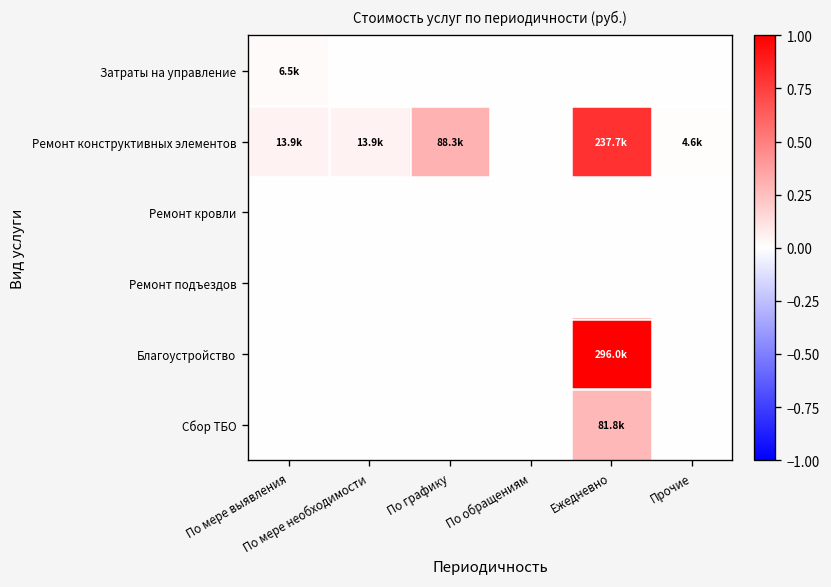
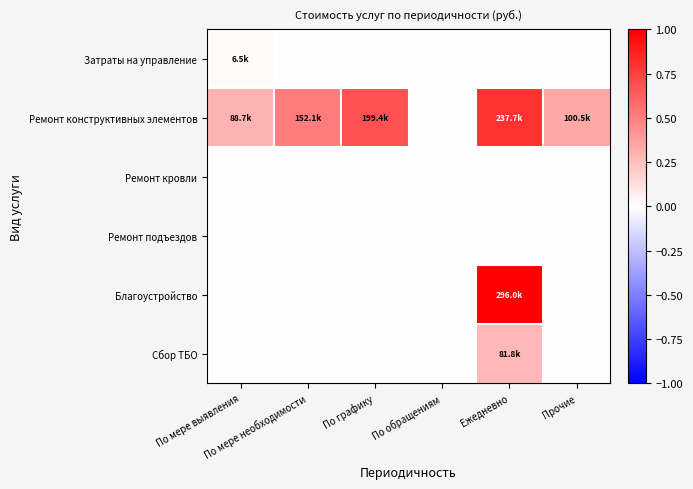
Ремонт конструктивных элементов, По мере выявления: 13.9k -> 88.7k
Ремонт конструктивных элементов, По мере необходимости: 13.9k -> 152.1k
Ремонт конструктивных элементов, По графику: 88.3k -> 199.4k
Ремонт конструктивных элементов, Прочие: 4.6k -> 100.5k
